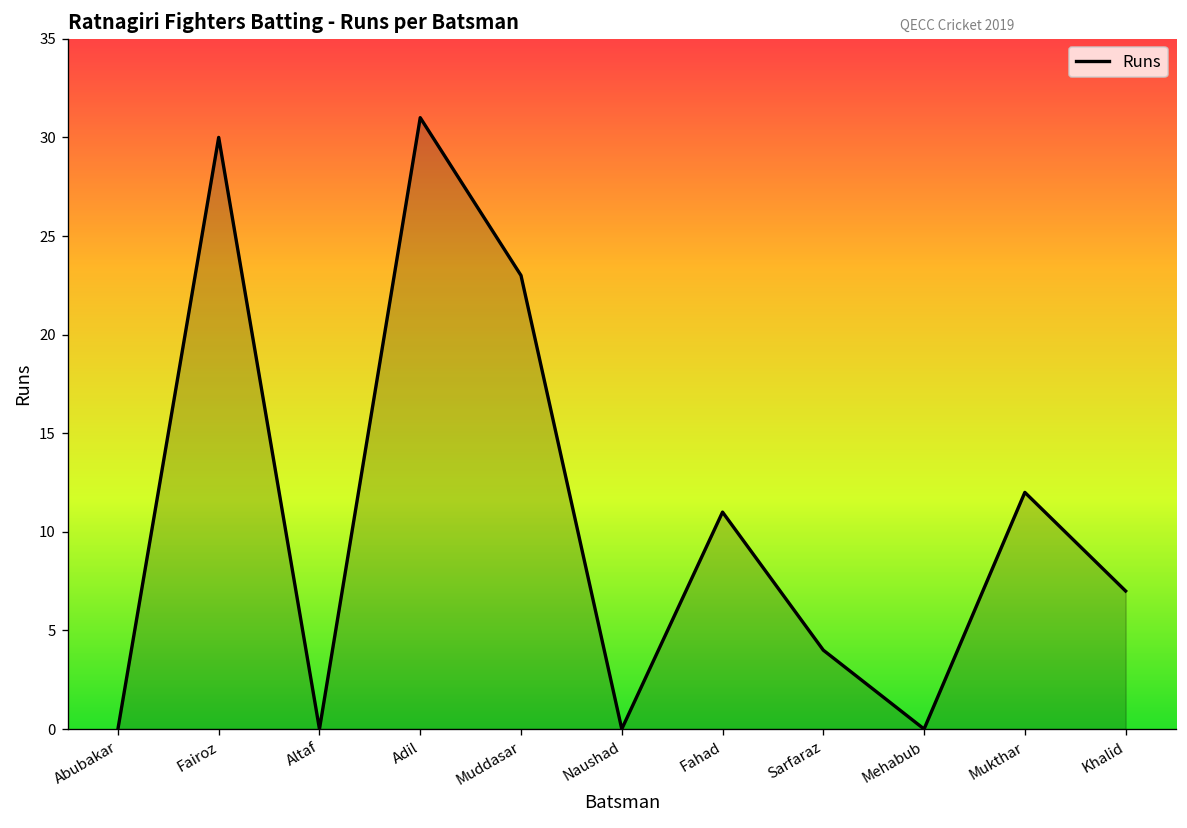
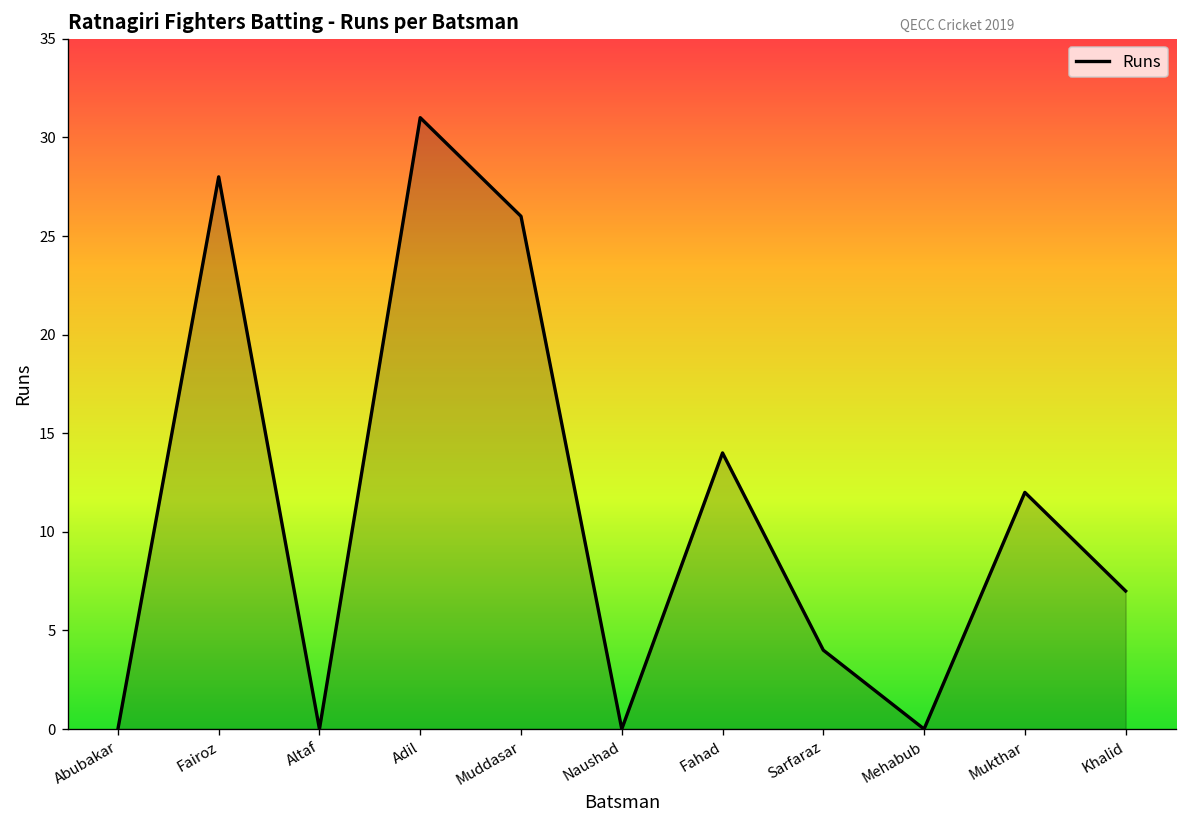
Fairoz: 30 -> 28
Muddasar: 23 -> 26
Fahad: 11 -> 14
